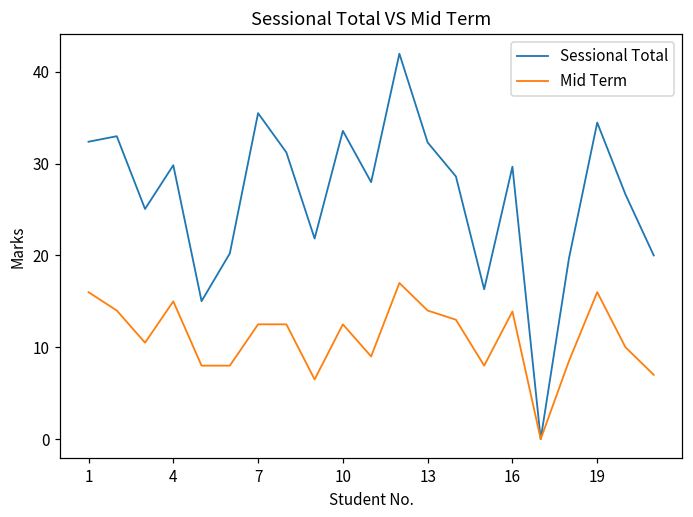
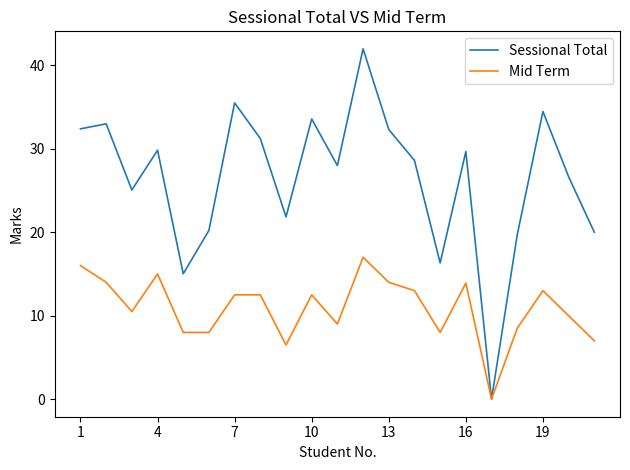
Mid Term, 19: 16 -> 13
